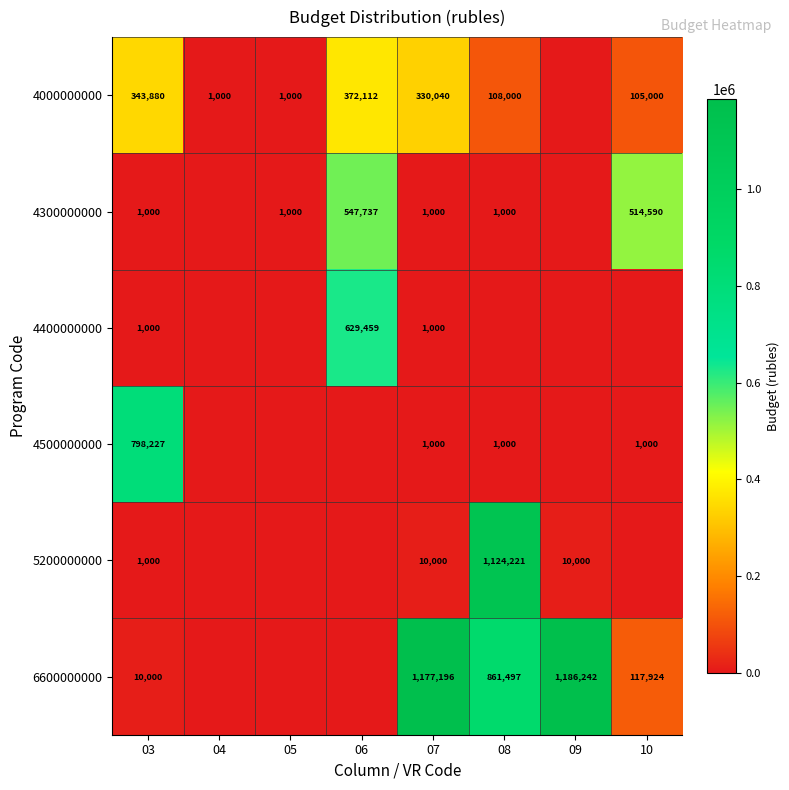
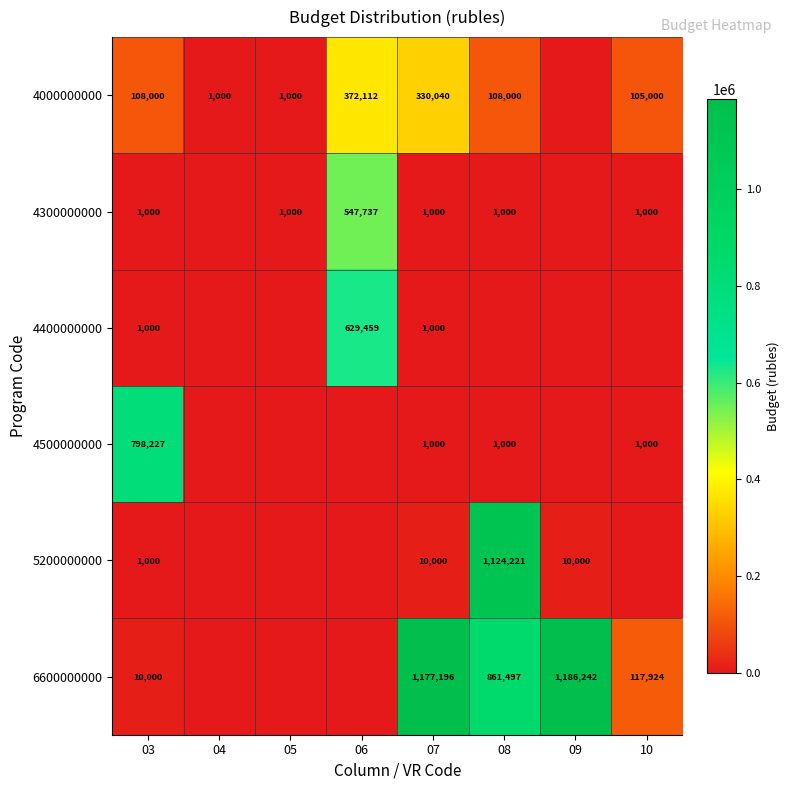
4000000000, 03: 343,880 -> 108,000
4300000000, 10: 514,590 -> 1,000
